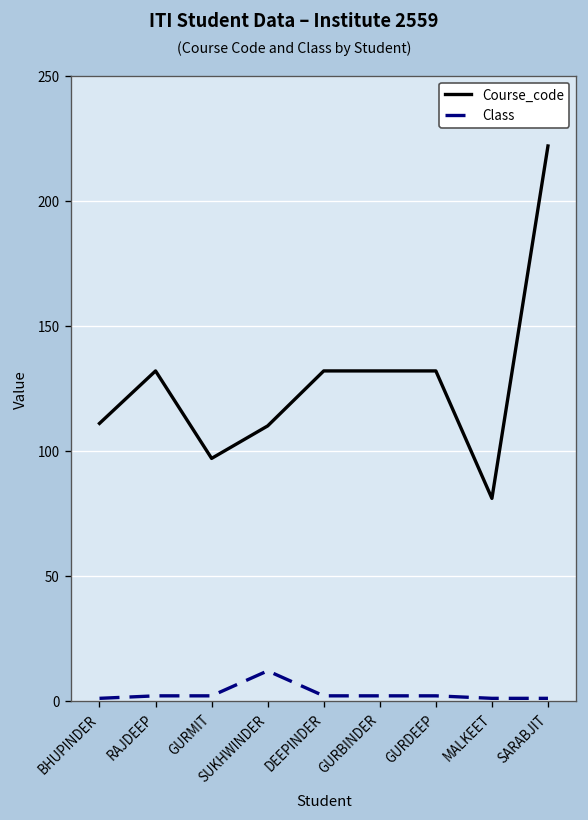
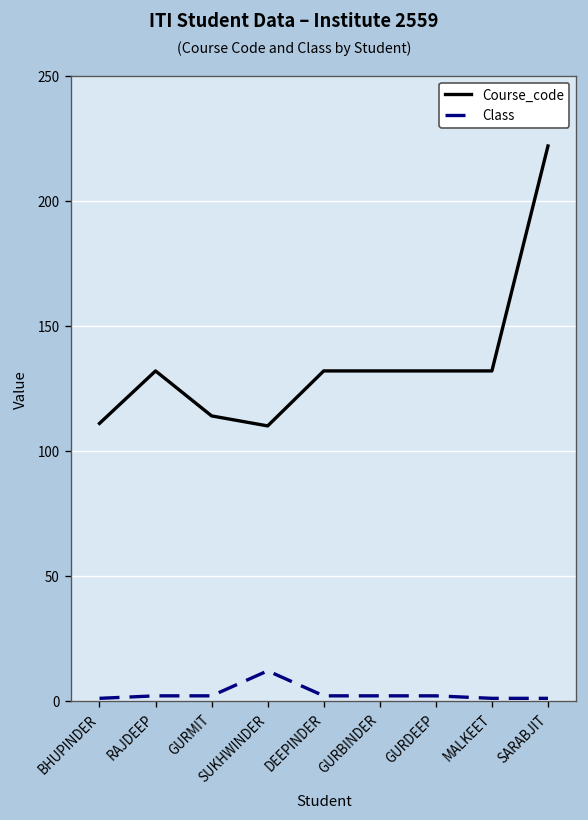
Course_code, GURMIT: 97 -> 114
Course_code, MALKEET: 81 -> 132
